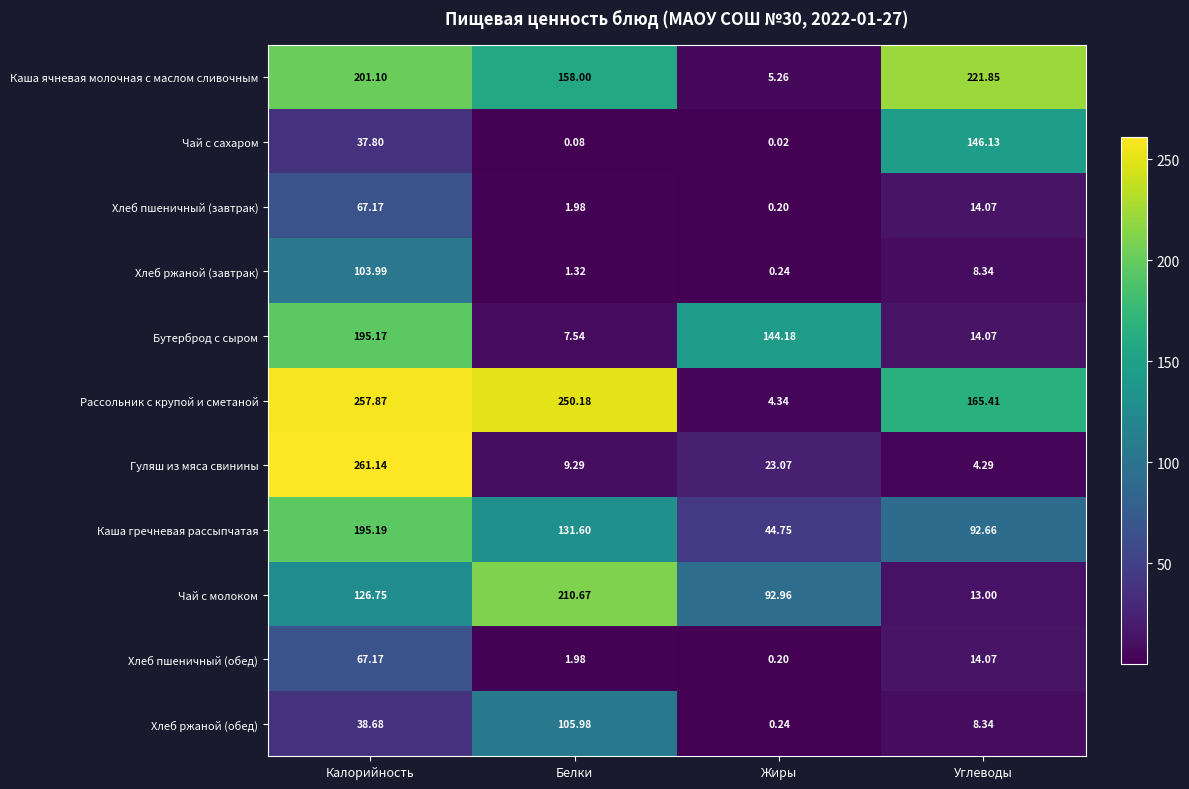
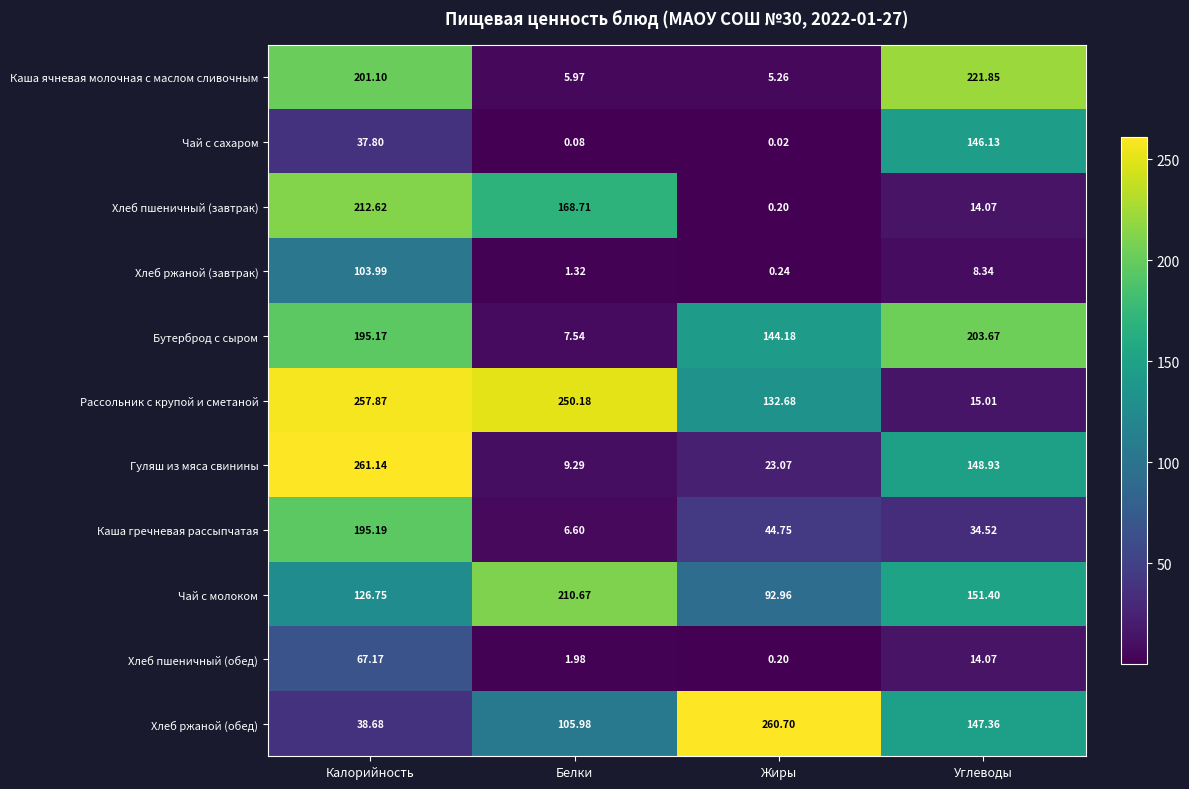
Каша ячневая молочная с маслом сливочным, Белки: 158.00 -> 5.97
Хлеб пшеничный (завтрак), Калорийность: 67.17 -> 212.62
Хлеб пшеничный (завтрак), Белки: 1.98 -> 168.71
Бутерброд с сыром, Углеводы: 14.07 -> 203.67
Рассольник с крупой и сметаной, Жиры: 4.34 -> 132.68
Рассольник с крупой и сметаной, Углеводы: 165.41 -> 15.01
Гуляш из мяса свинины, Углеводы: 4.29 -> 148.93
Каша гречневая рассыпчатая, Белки: 131.60 -> 6.60
Каша гречневая рассыпчатая, Углеводы: 92.66 -> 34.52
Чай с молоком, Углеводы: 13.00 -> 151.40
Хлеб ржаной (обед), Жиры: 0.24 -> 260.70
Хлеб ржаной (обед), Углеводы: 8.34 -> 147.36
